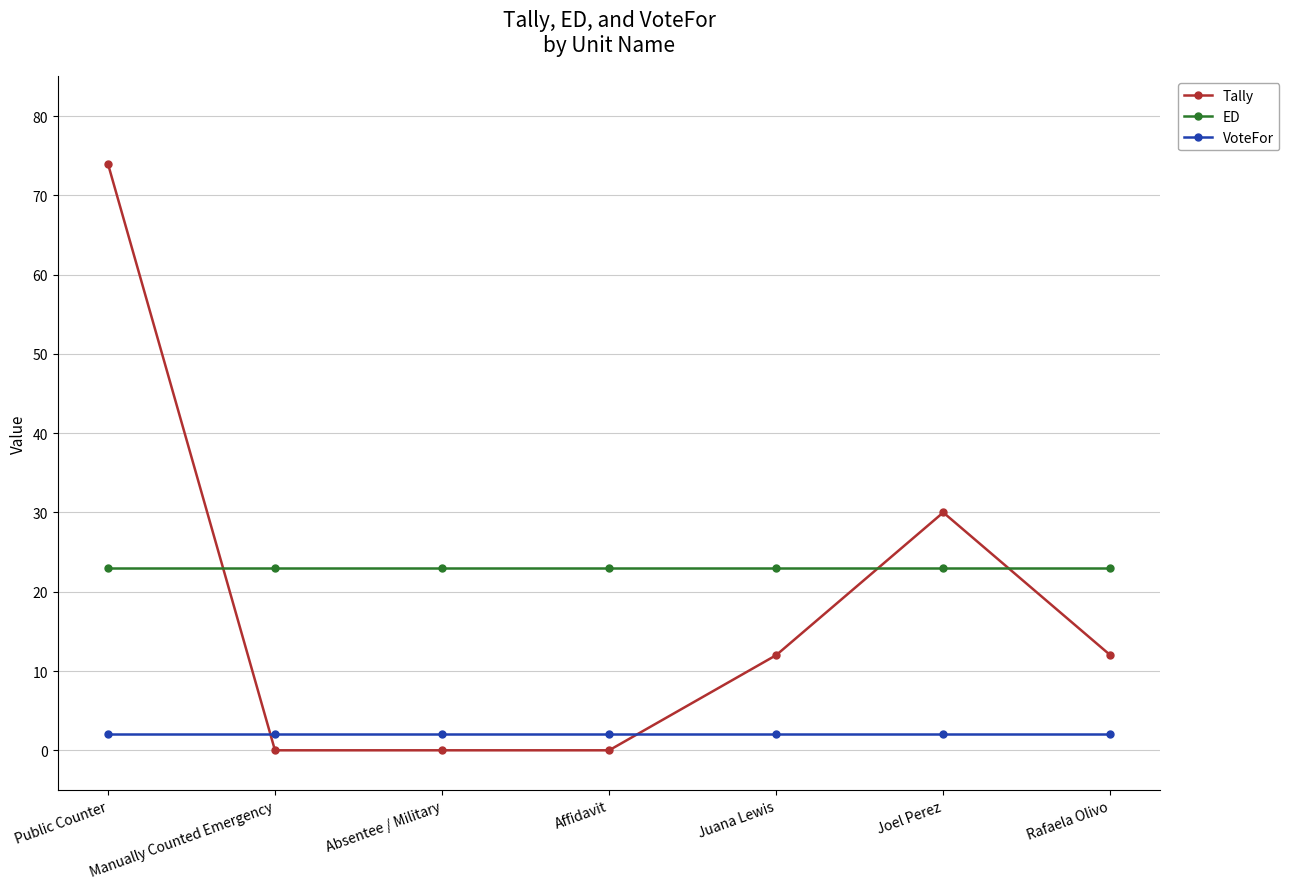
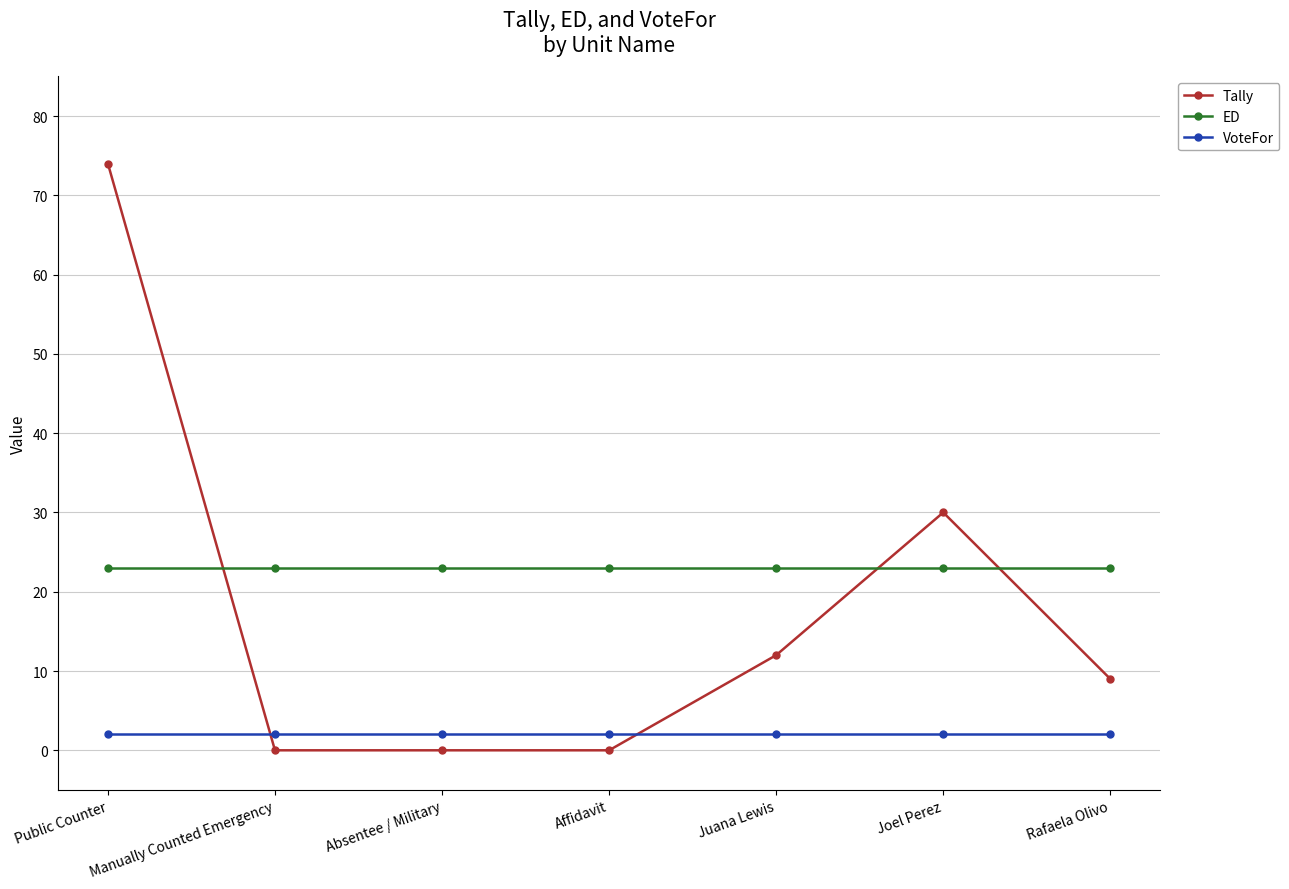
Tally, Rafaela Olivo: 12 -> 9
